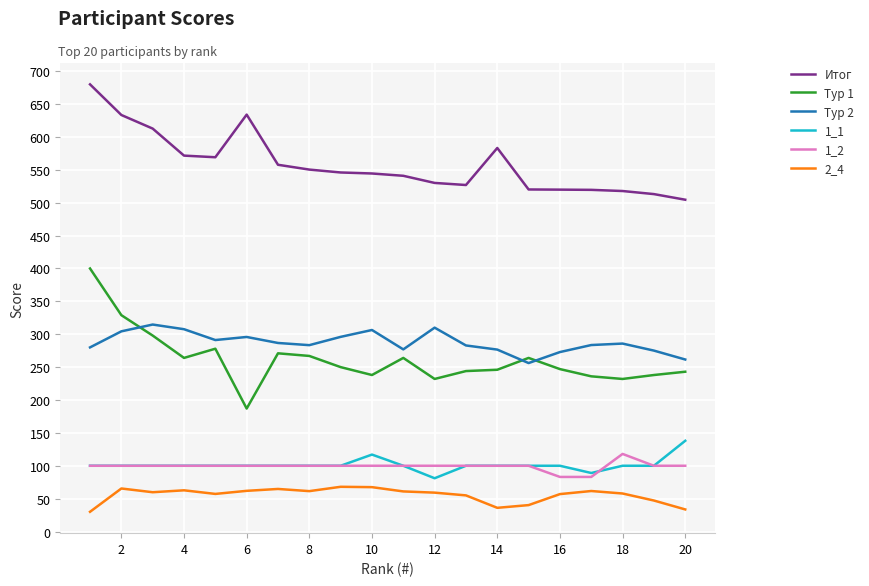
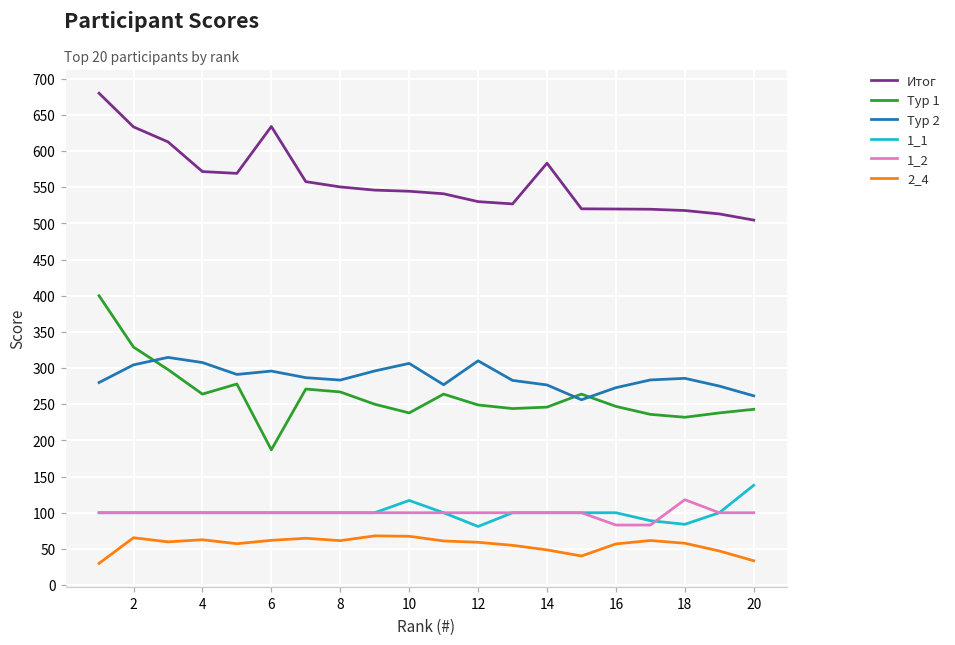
Тур 1, 12: 230 -> 250
2_4, 14: 40 -> 50
1_1, 18: 100 -> 80
